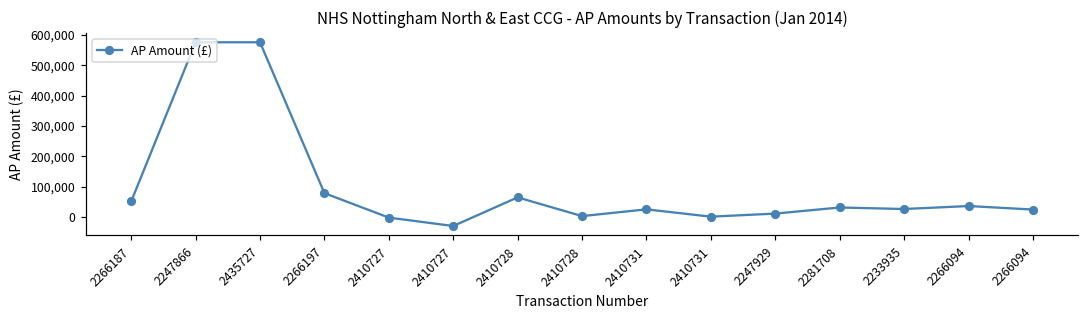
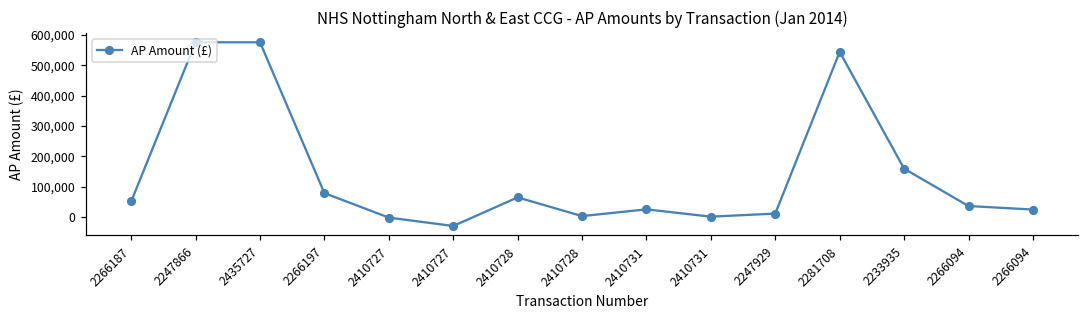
2281708: 30,000 -> 540,000
2233935: 30,000 -> 160,000
